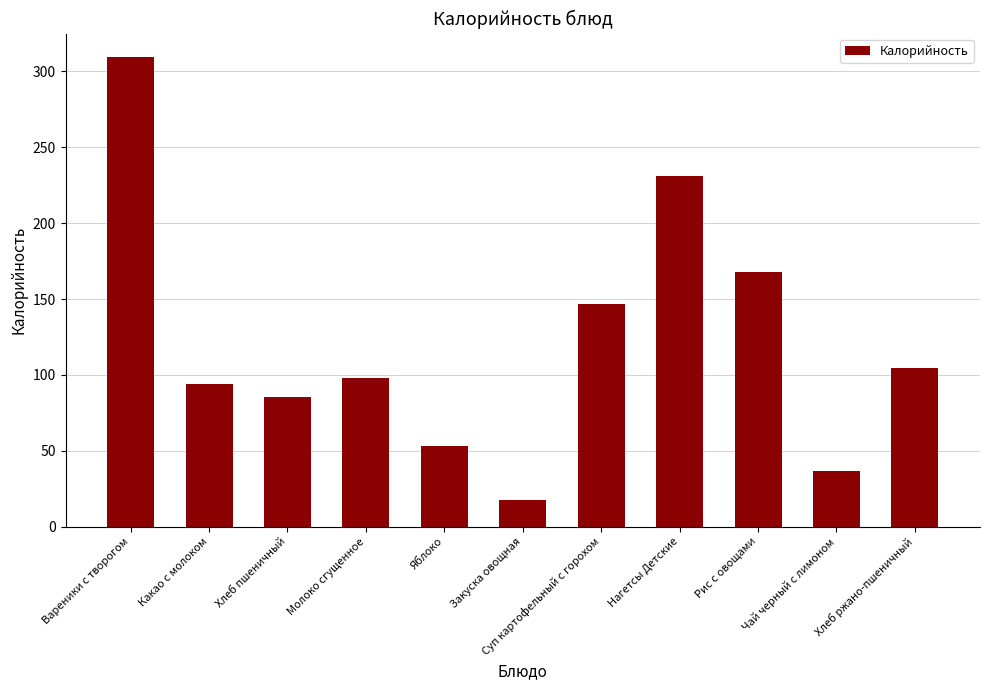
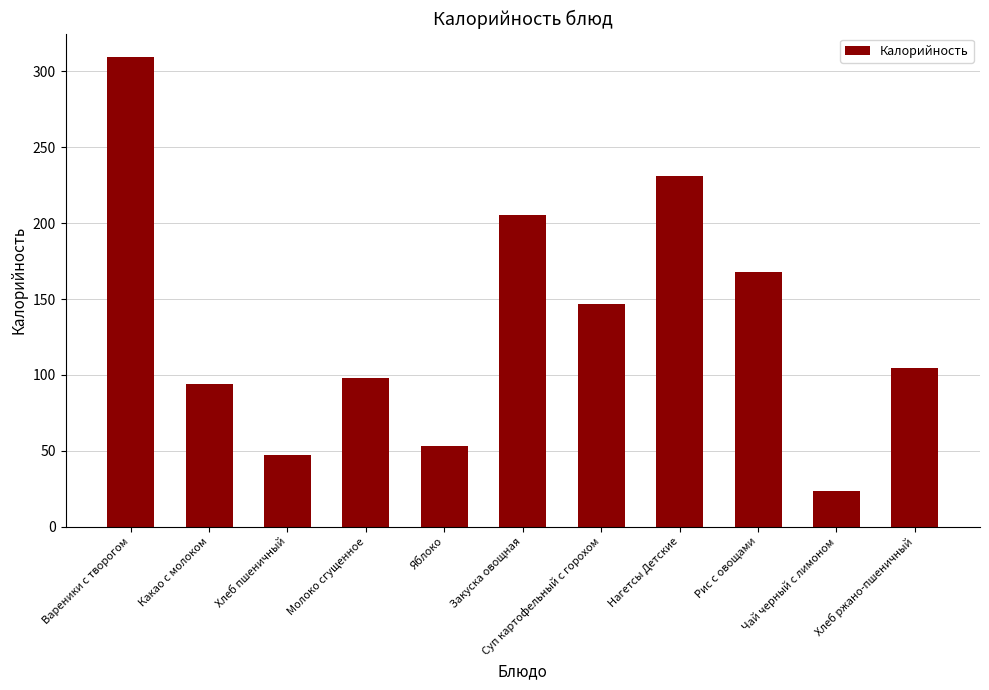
Хлеб пшеничный: 85 -> 47
Закуска овощная: 17 -> 206
Чай черный с лимоном: 36 -> 24
